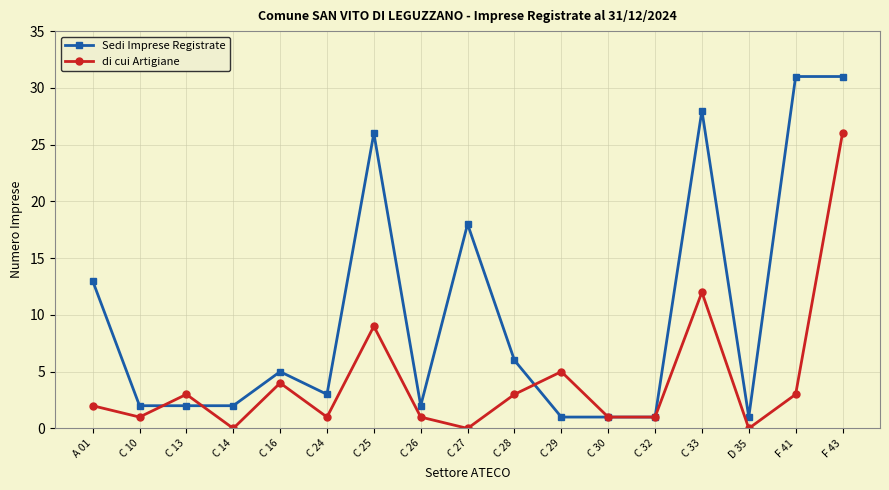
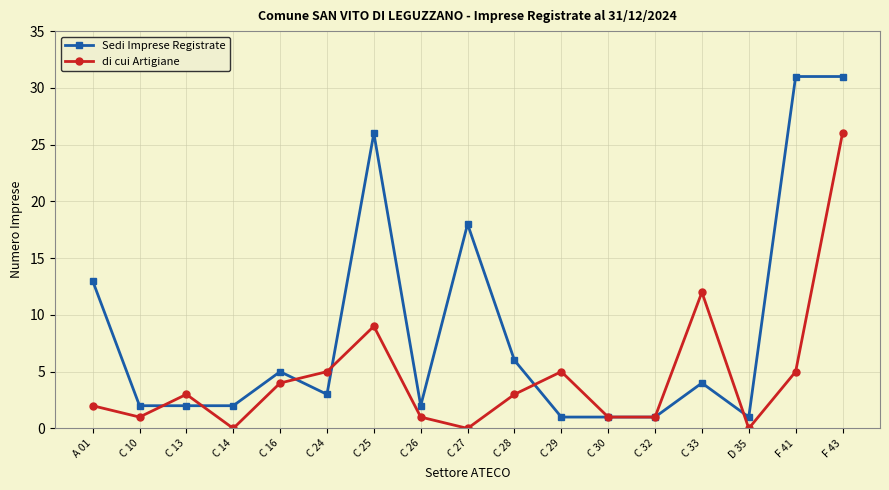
di cui Artigiane, C 24: 1 -> 5
Sedi Imprese Registrate, C 33: 28 -> 4
di cui Artigiane, F 41: 3 -> 5
